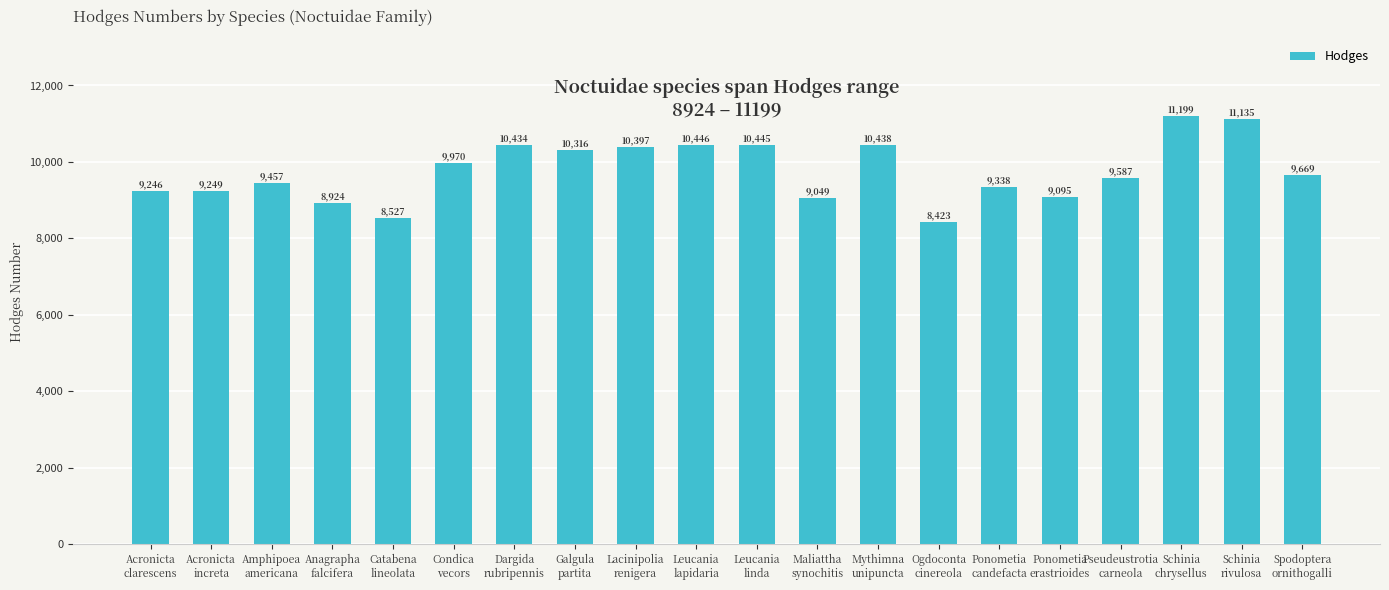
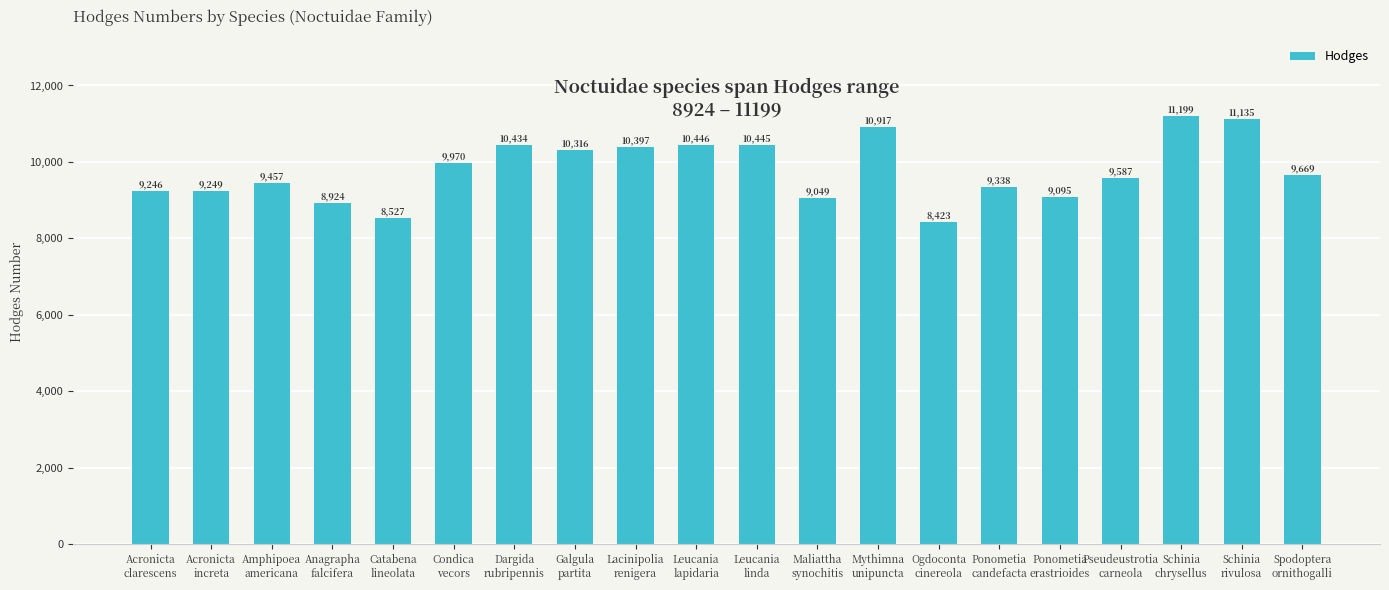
Mythimna unipuncta: 10,438 -> 10,917
